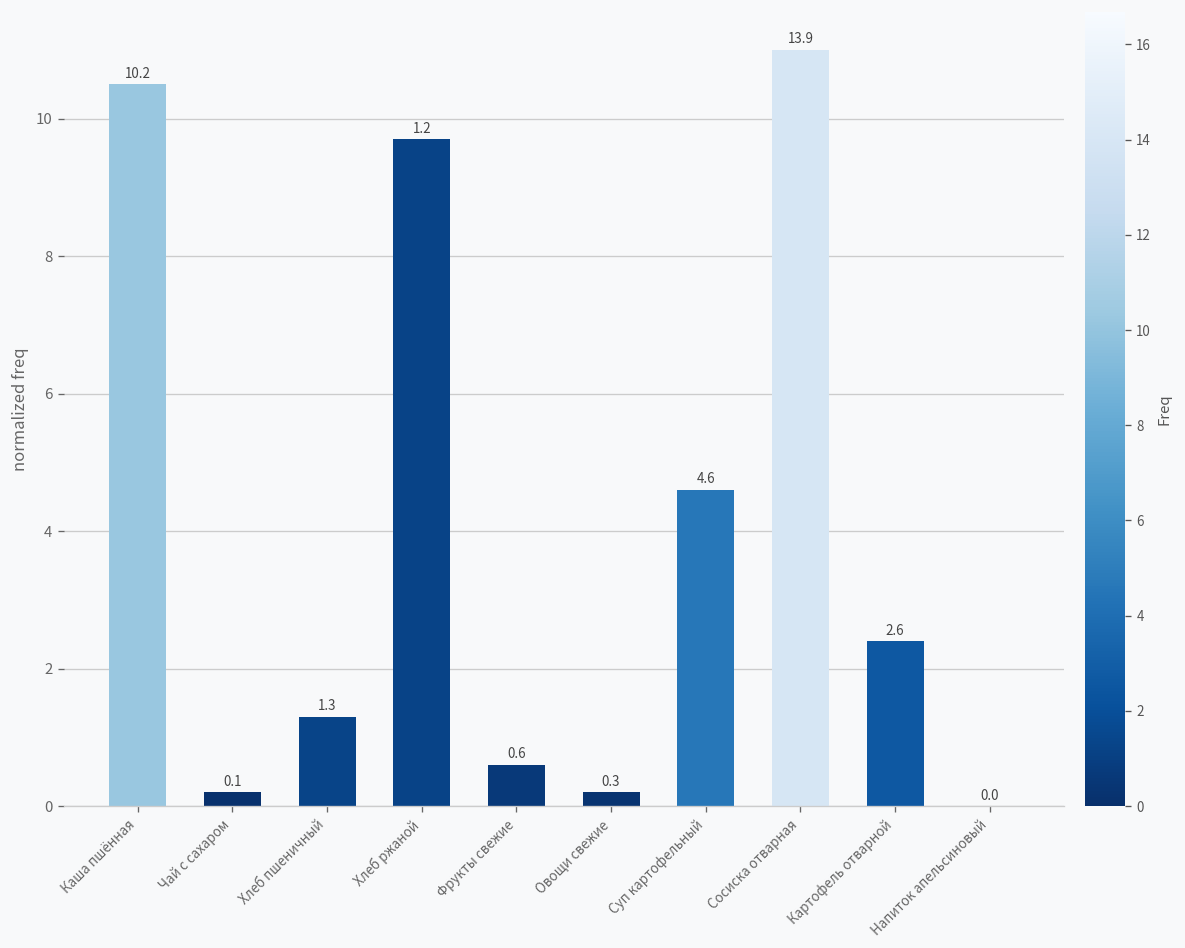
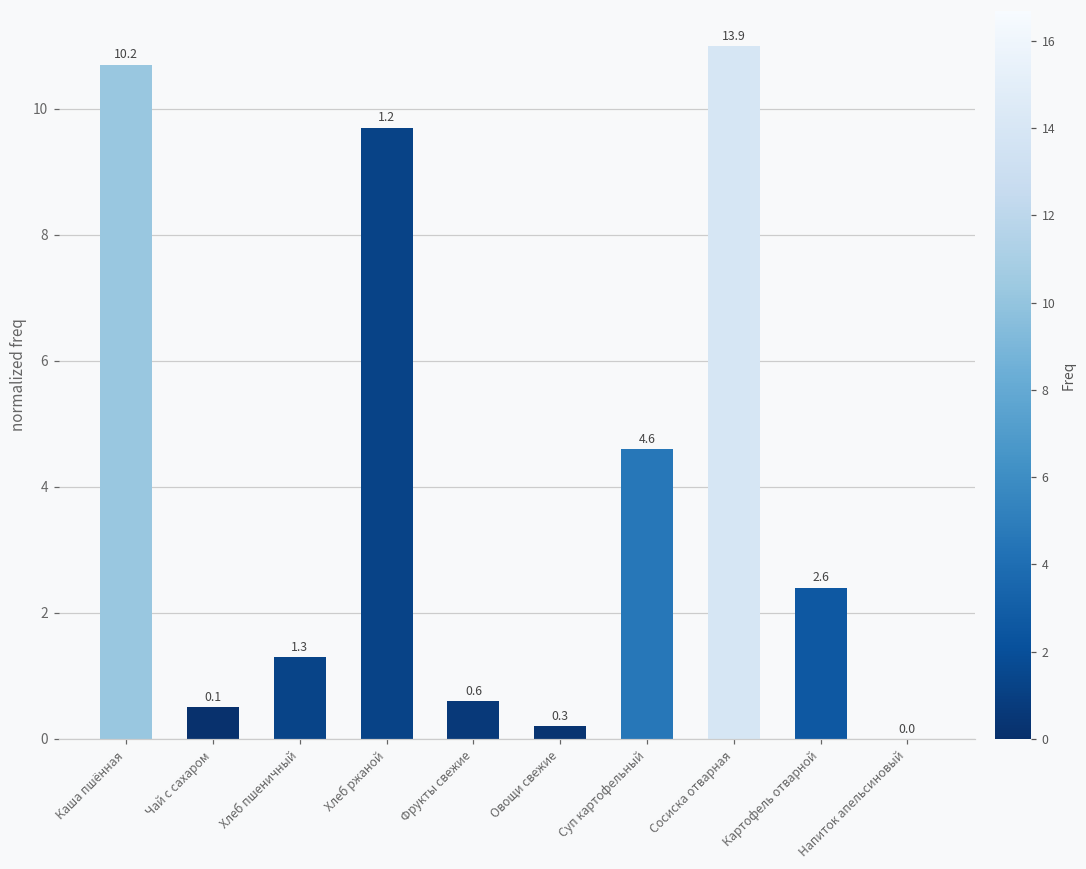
Каша пшённая: 10.5 -> 10.7
Чай с сахаром: 0.2 -> 0.5
